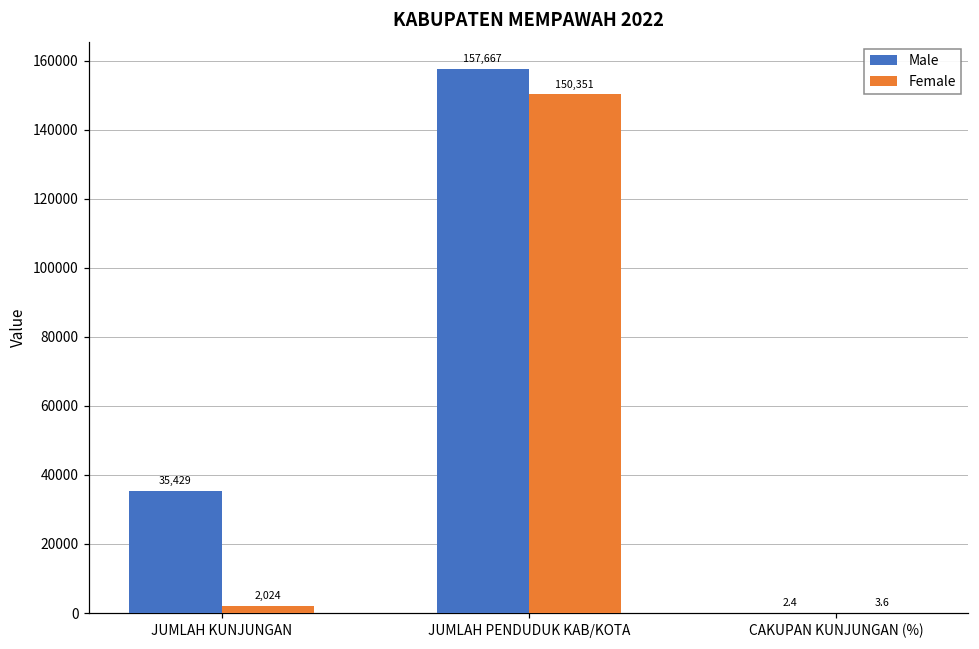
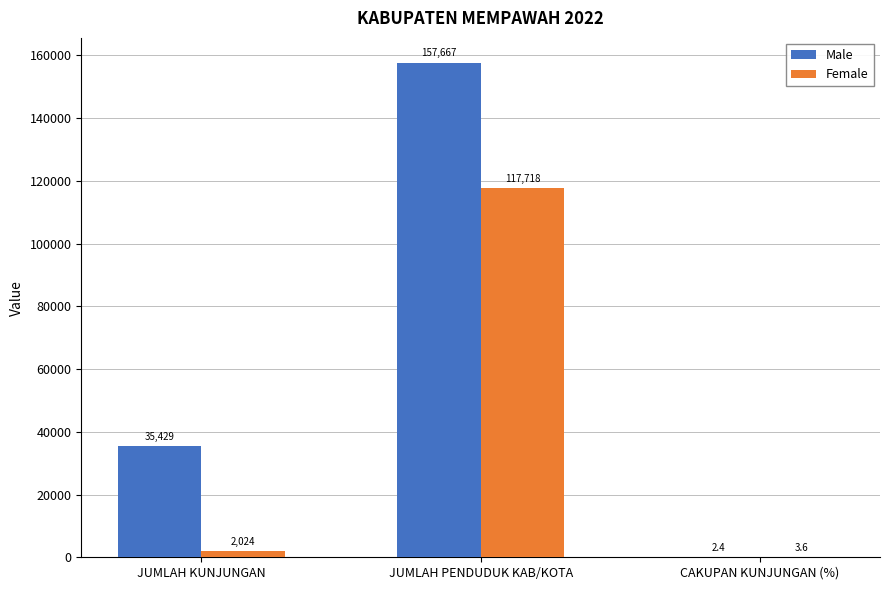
Female, JUMLAH PENDUDUK KAB/KOTA: 150,351 -> 117,718
